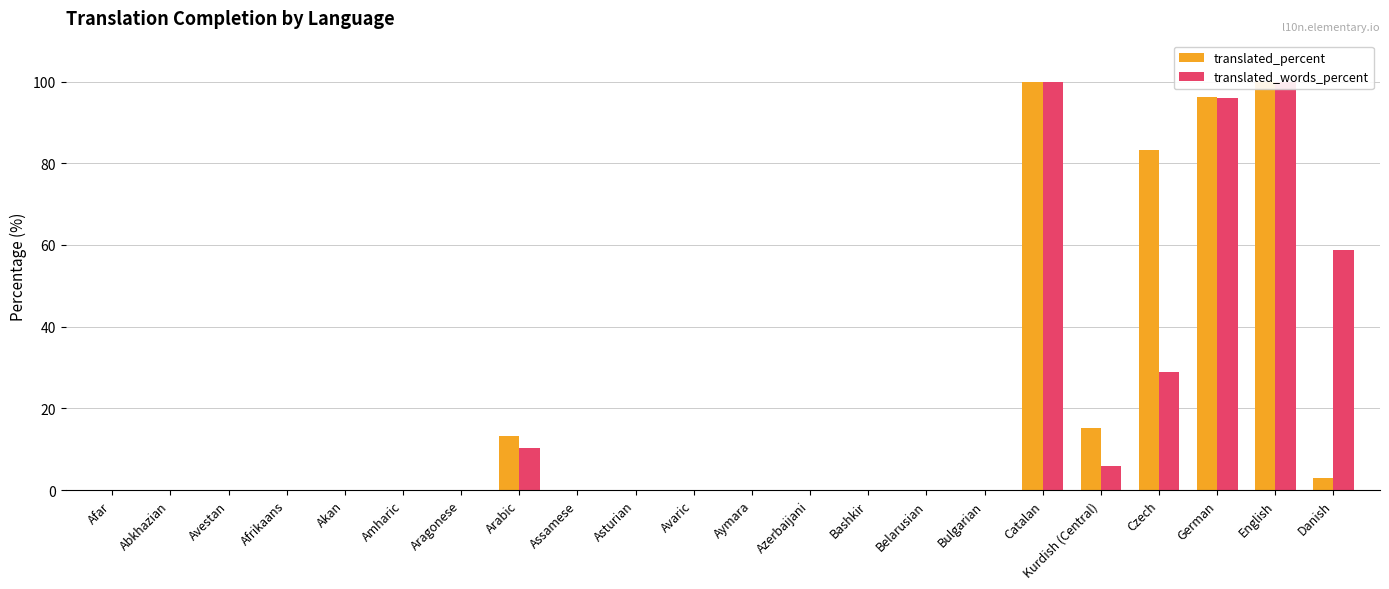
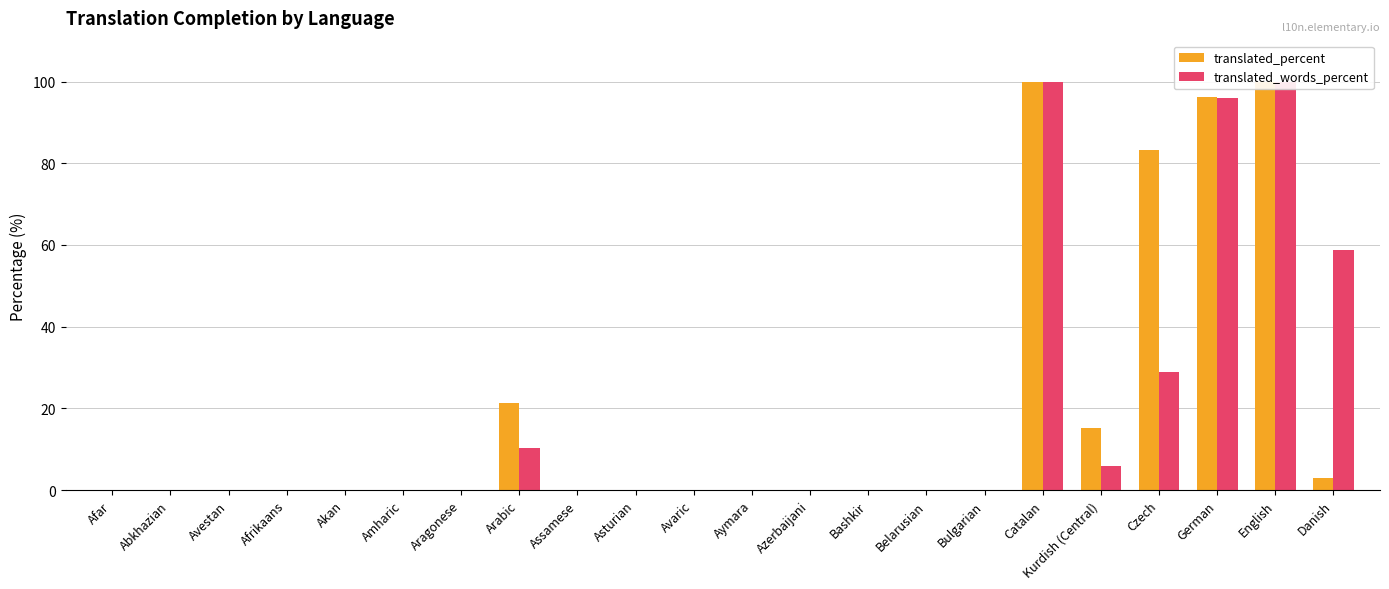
translated_percent, Arabic: 13 -> 21
